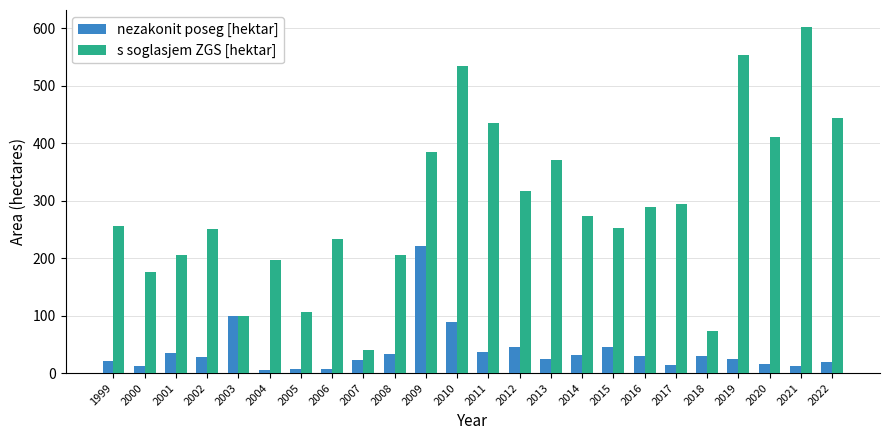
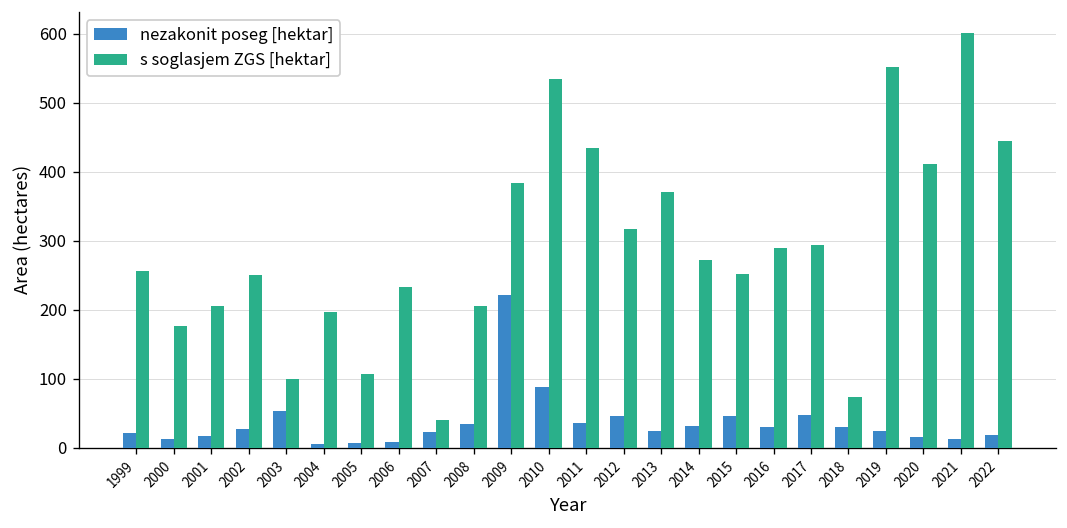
nezakonit poseg [hektar], 2001: 40 -> 20
nezakonit poseg [hektar], 2003: 100 -> 50
nezakonit poseg [hektar], 2017: 10 -> 50
